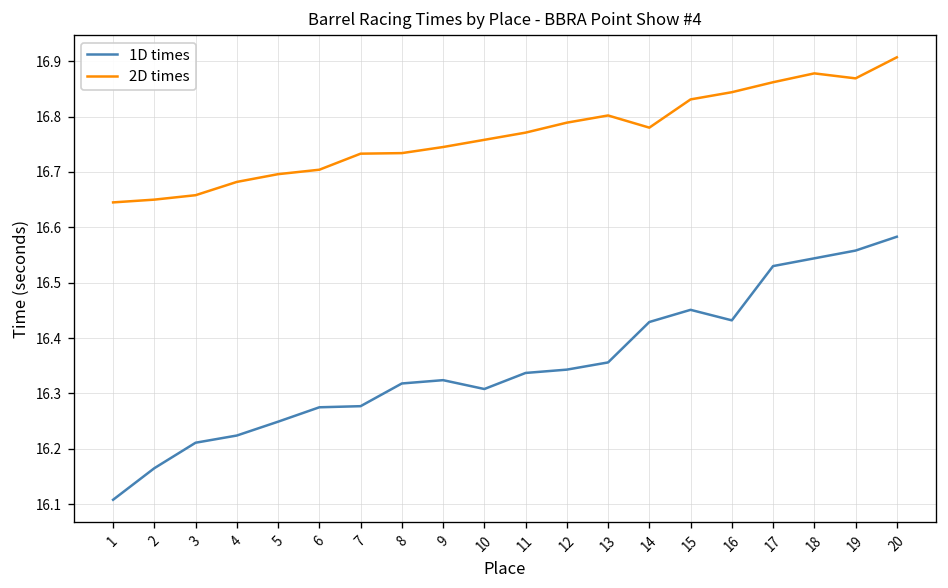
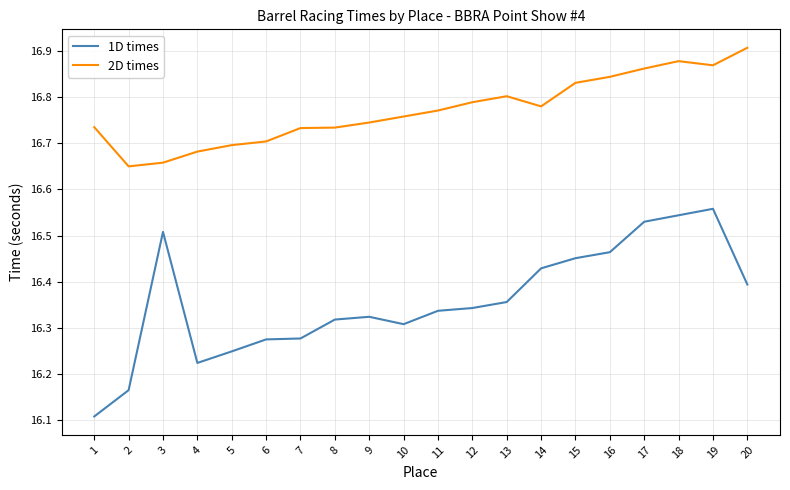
2D times, 1: 16.65 -> 16.74
1D times, 3: 16.21 -> 16.51
1D times, 16: 16.43 -> 16.46
1D times, 20: 16.58 -> 16.39
